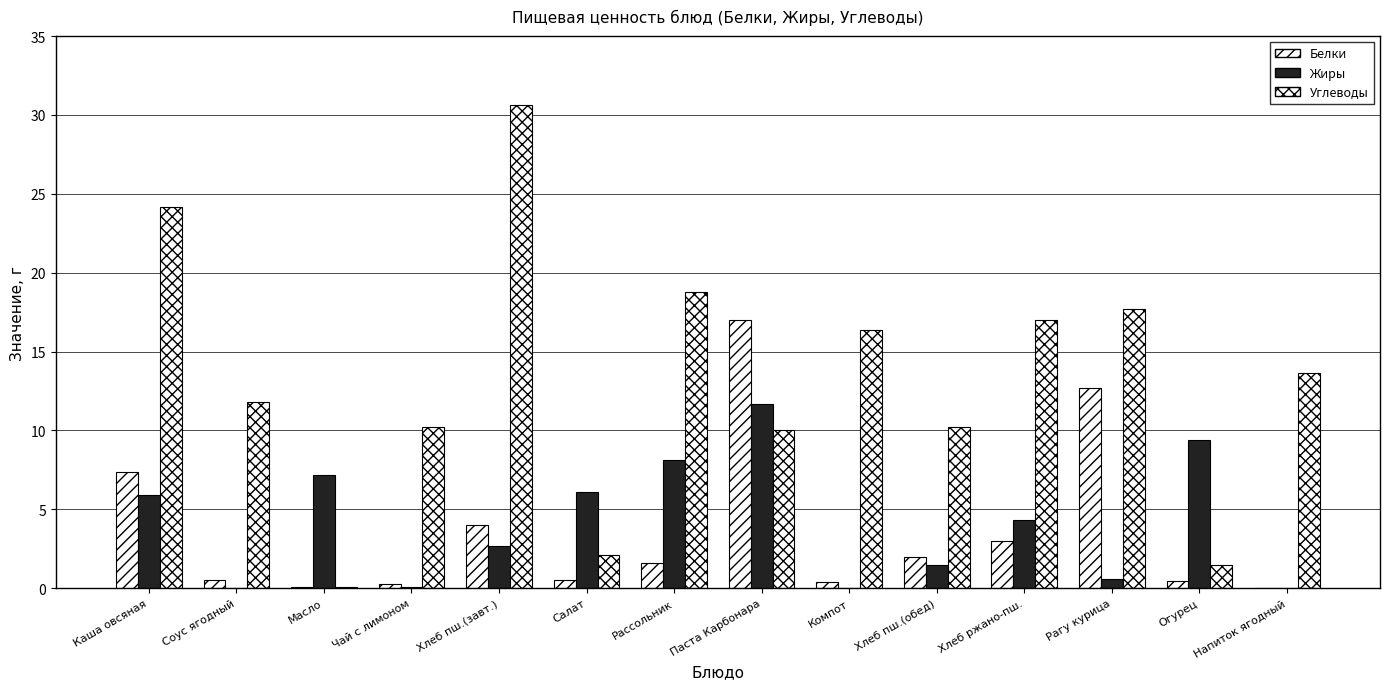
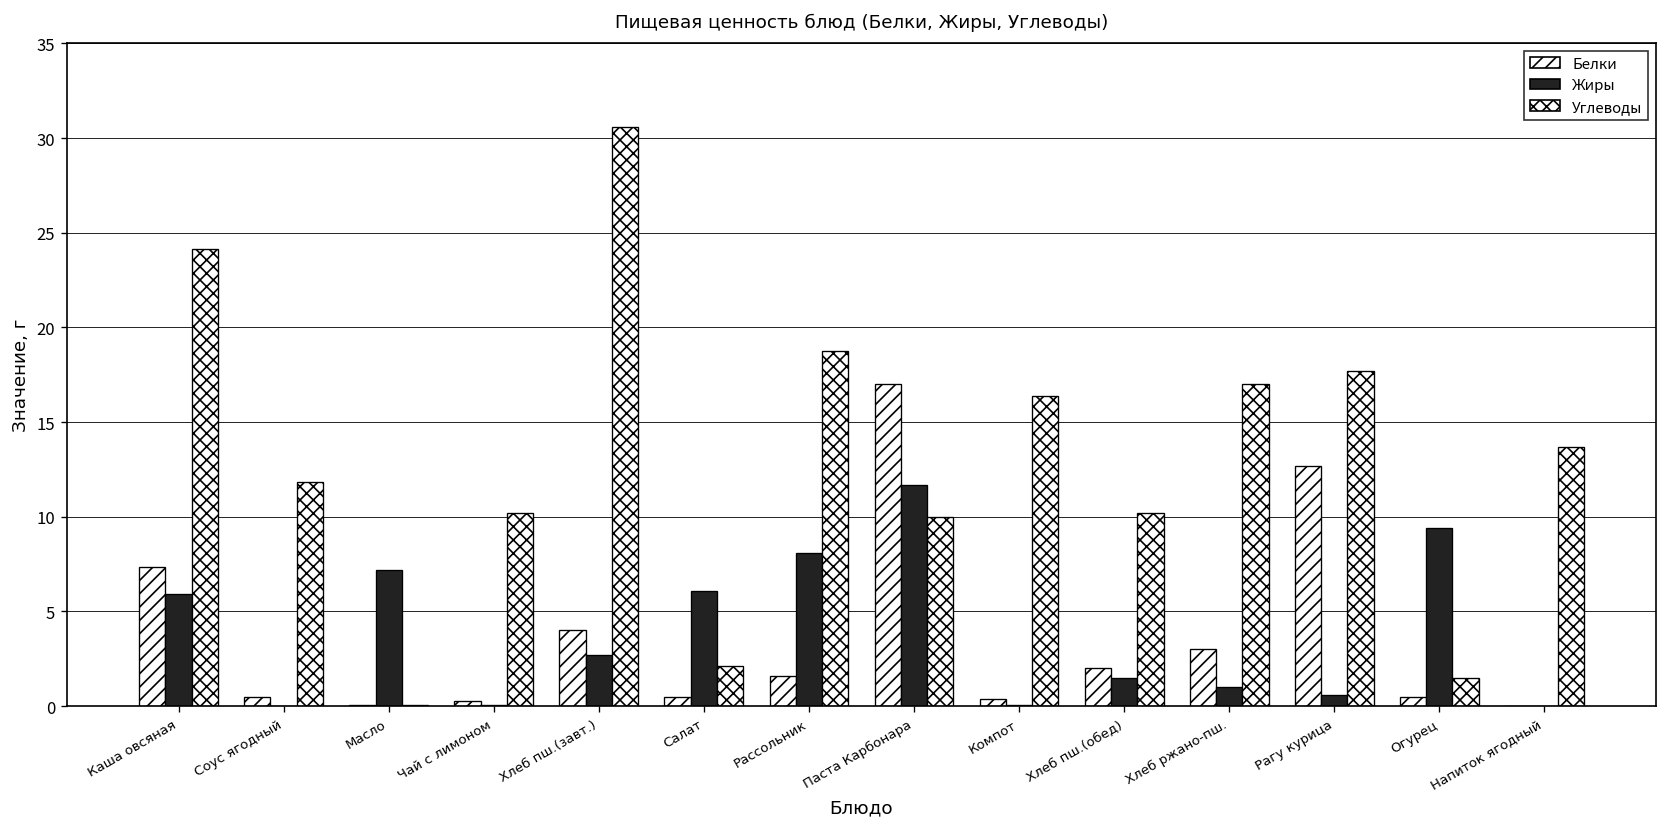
Жиры, Хлеб ржано-пш.: 4.3 -> 1.0
